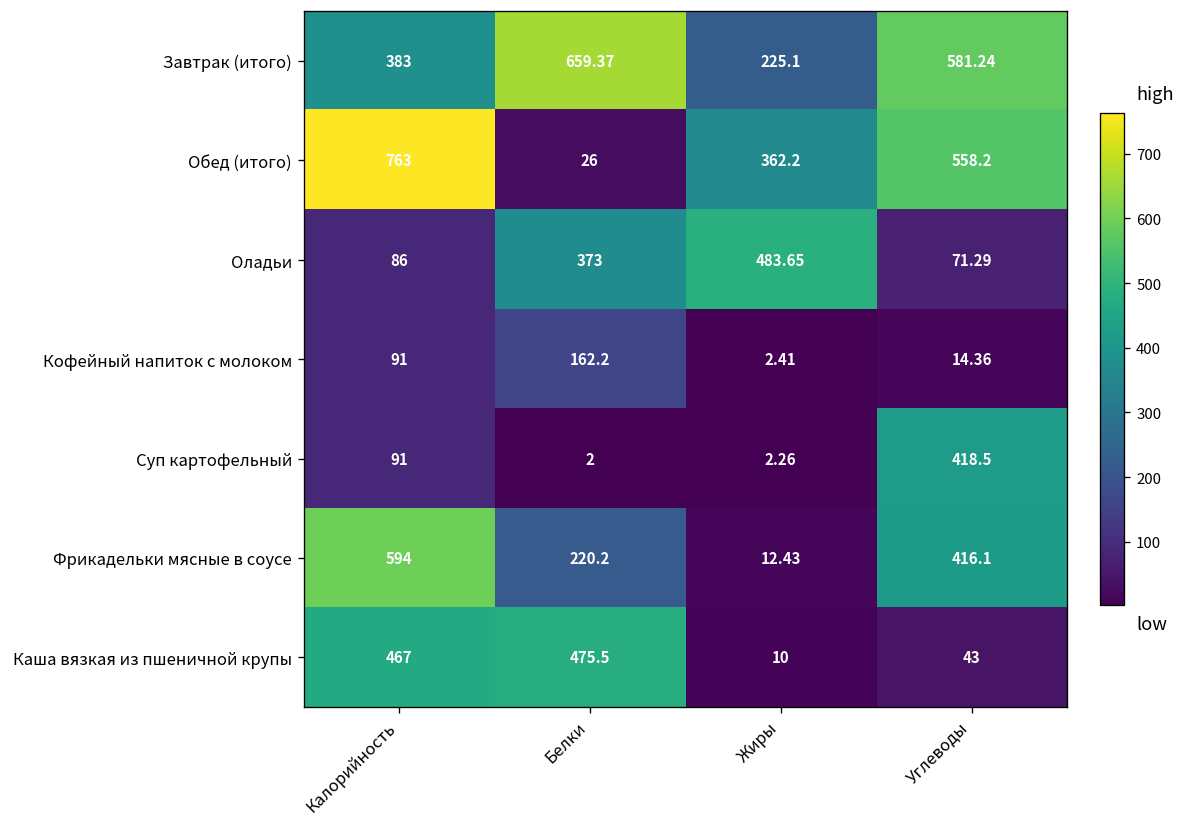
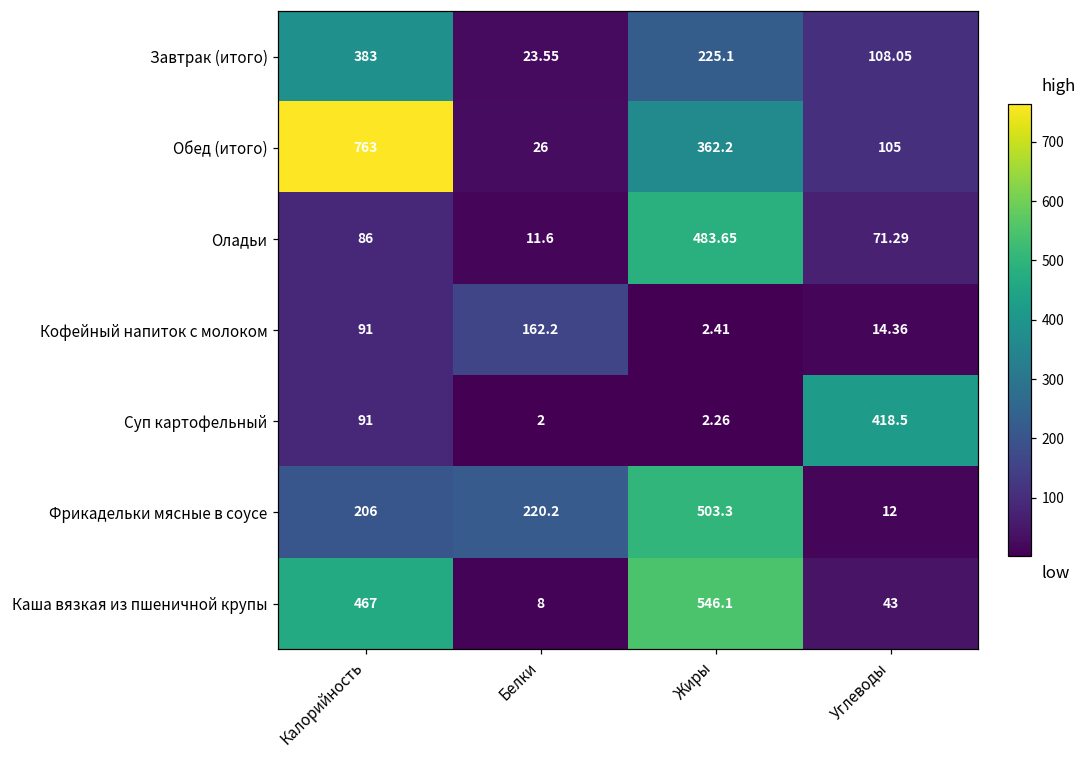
Завтрак (итого), Белки: 659.37 -> 23.55
Завтрак (итого), Углеводы: 581.24 -> 108.05
Обед (итого), Углеводы: 558.2 -> 105
Оладьи, Белки: 373 -> 11.6
Фрикадельки мясные в соусе, Калорийность: 594 -> 206
Фрикадельки мясные в соусе, Жиры: 12.43 -> 503.3
Фрикадельки мясные в соусе, Углеводы: 416.1 -> 12
Каша вязкая из пшеничной крупы, Белки: 475.5 -> 8
Каша вязкая из пшеничной крупы, Жиры: 10 -> 546.1
